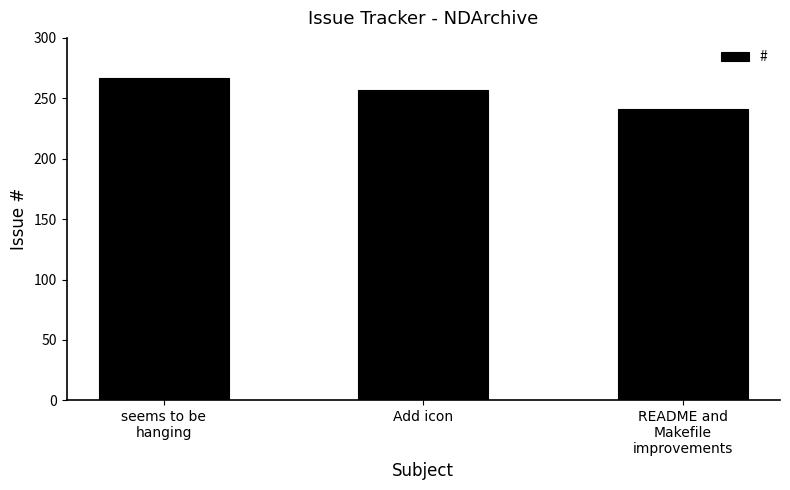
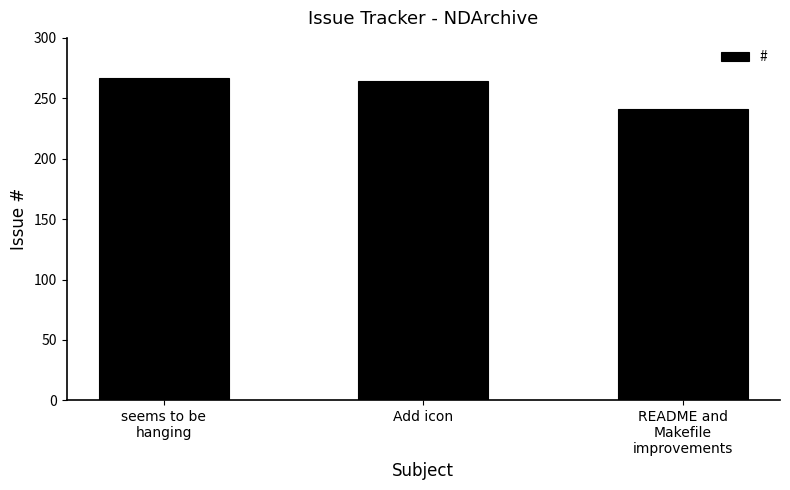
Add icon: 257 -> 264
